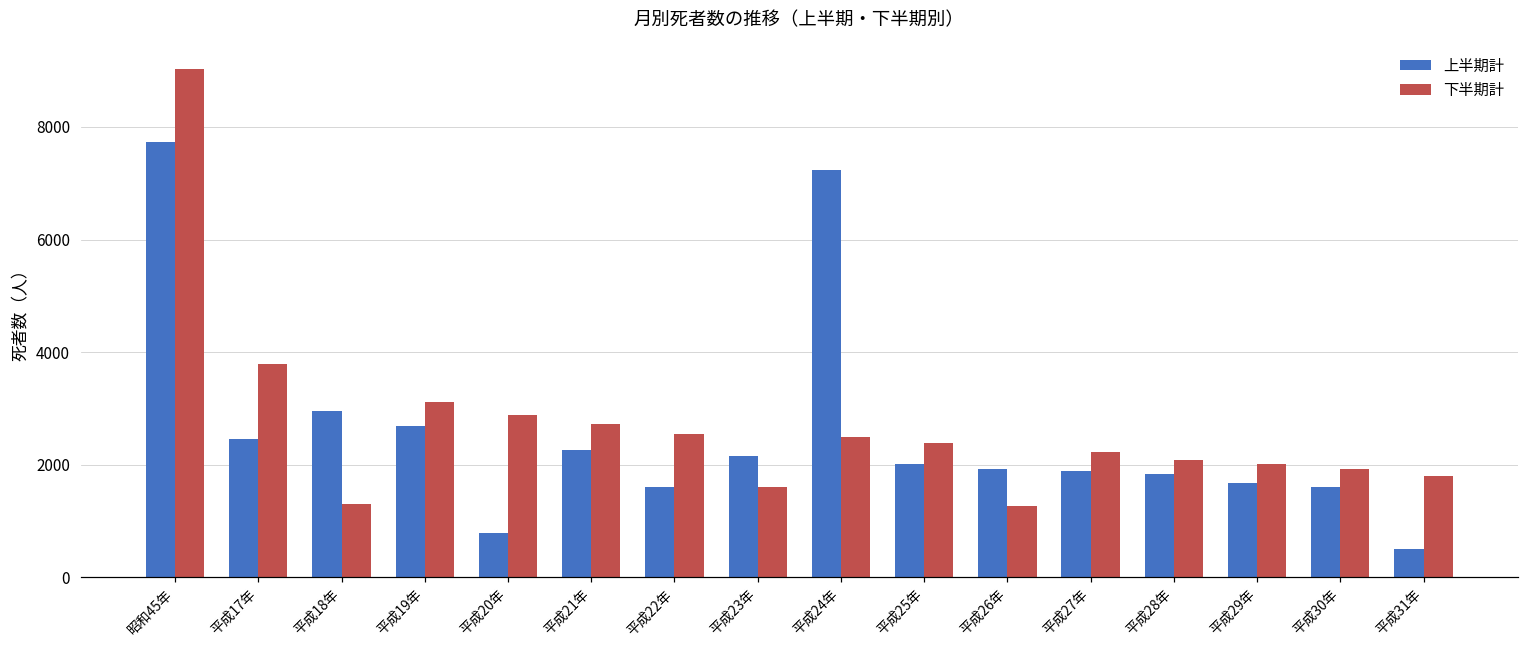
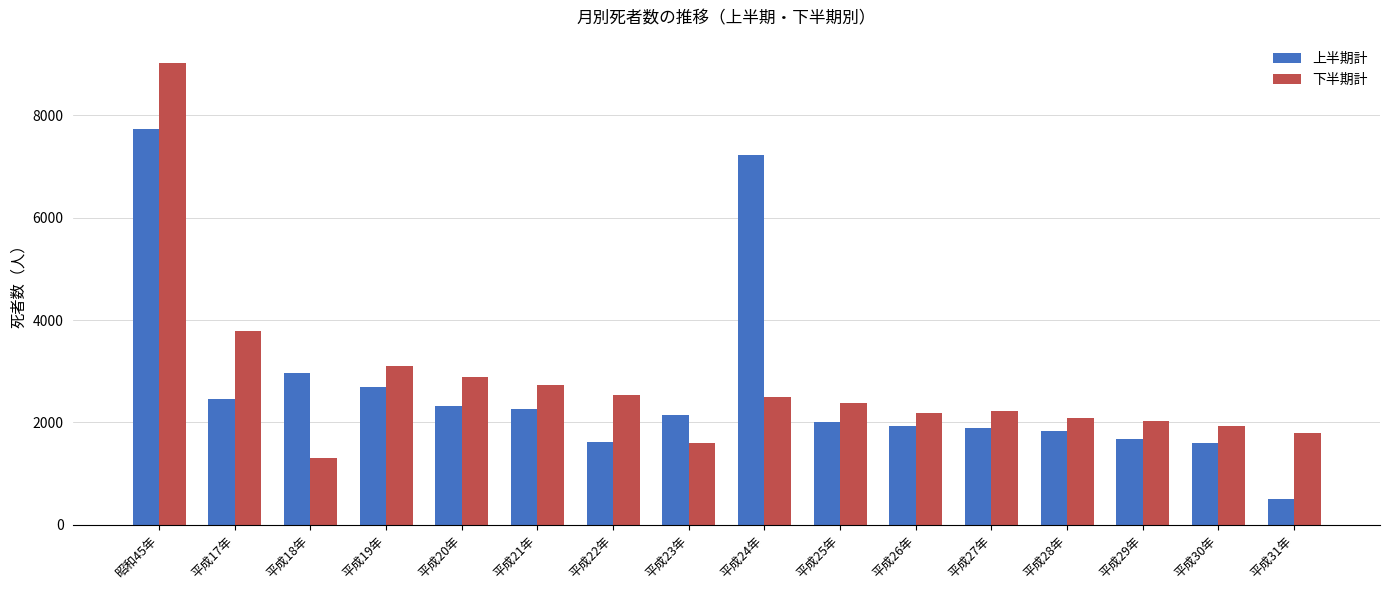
上半期計, 平成20年: 800 -> 2300
下半期計, 平成26年: 1300 -> 2200
